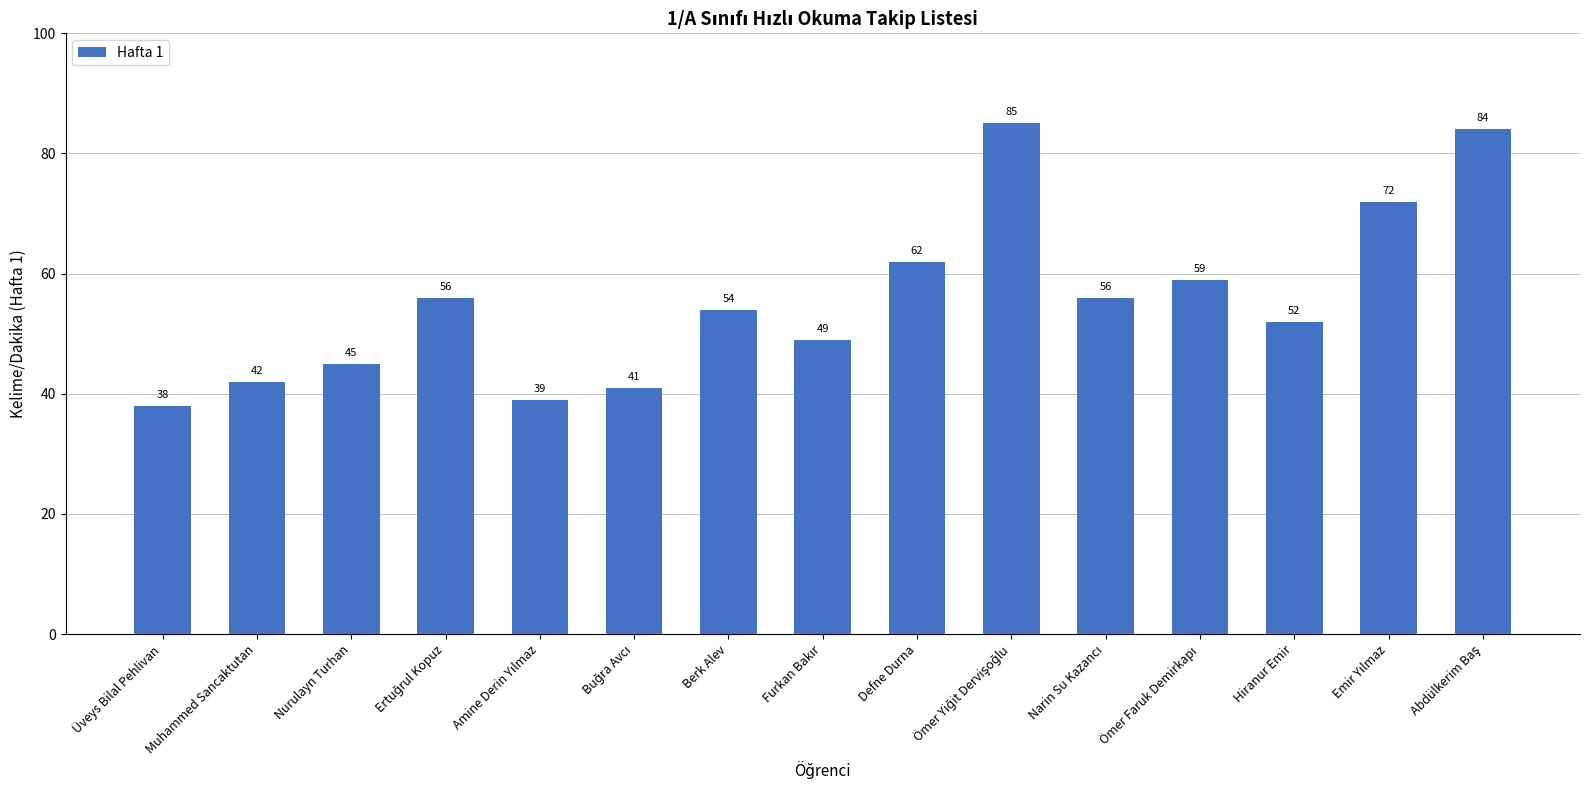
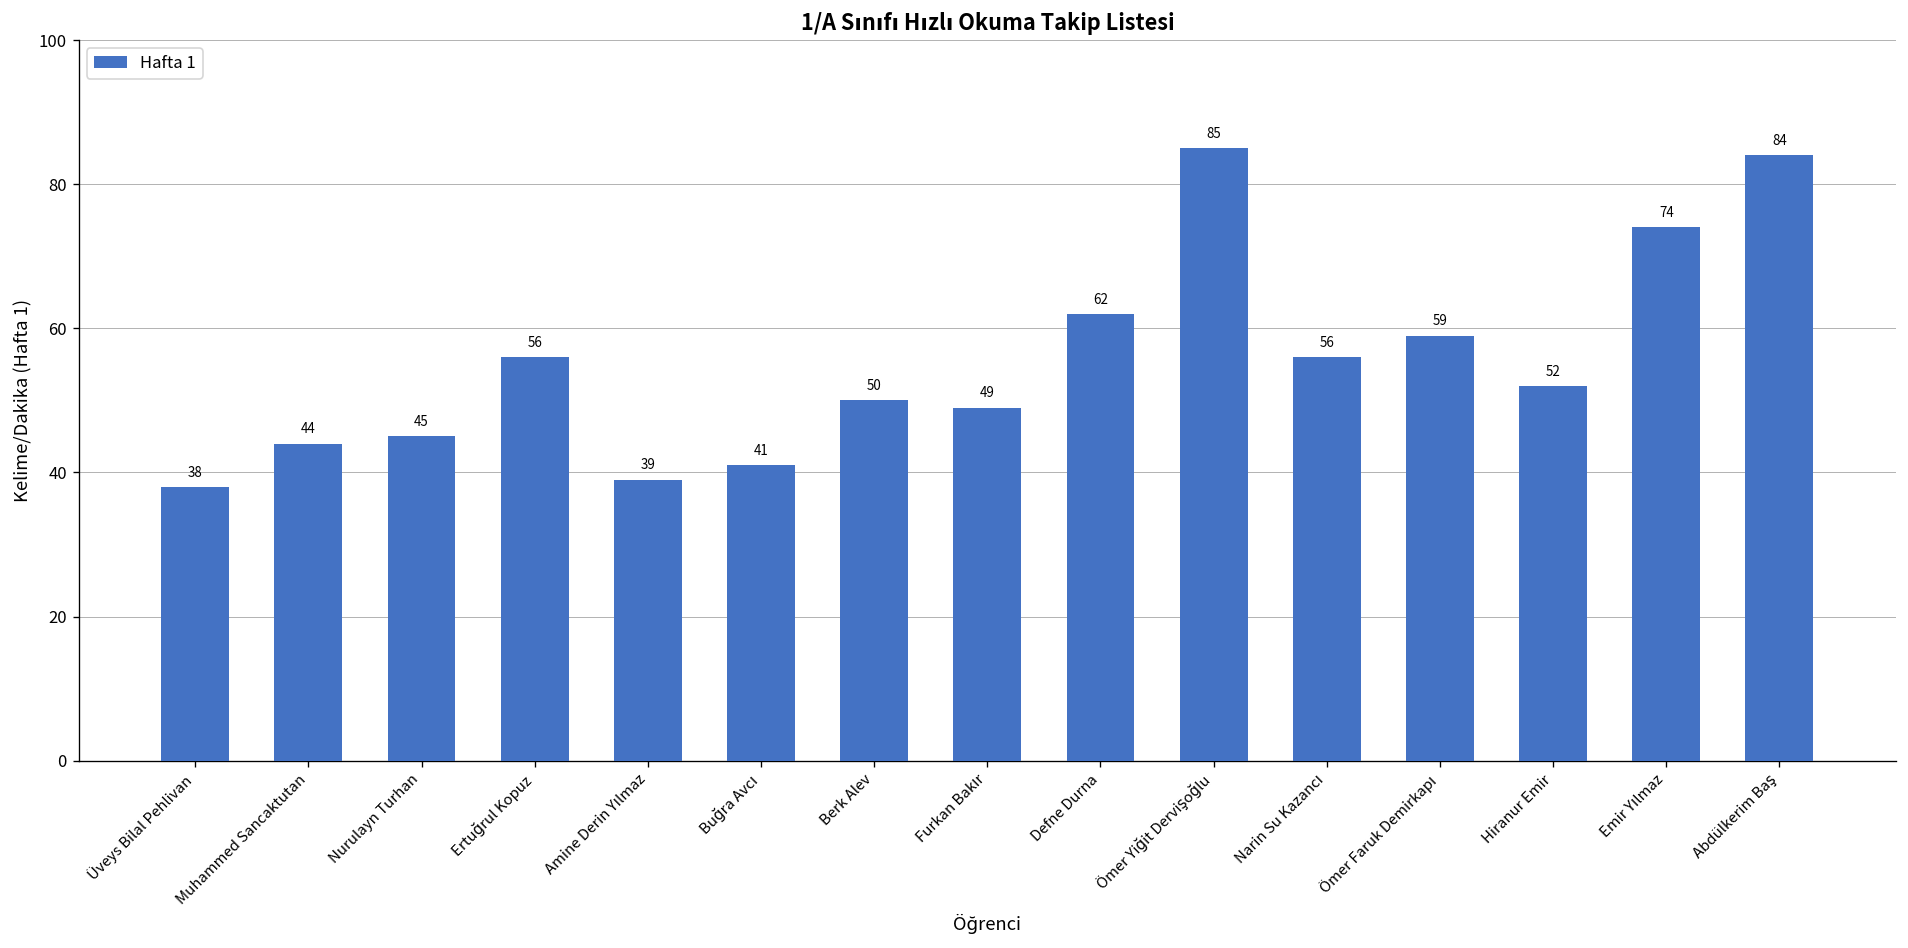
Muhammed Sancaktutan: 42 -> 44
Berk Alev: 54 -> 50
Emir Yılmaz: 72 -> 74
